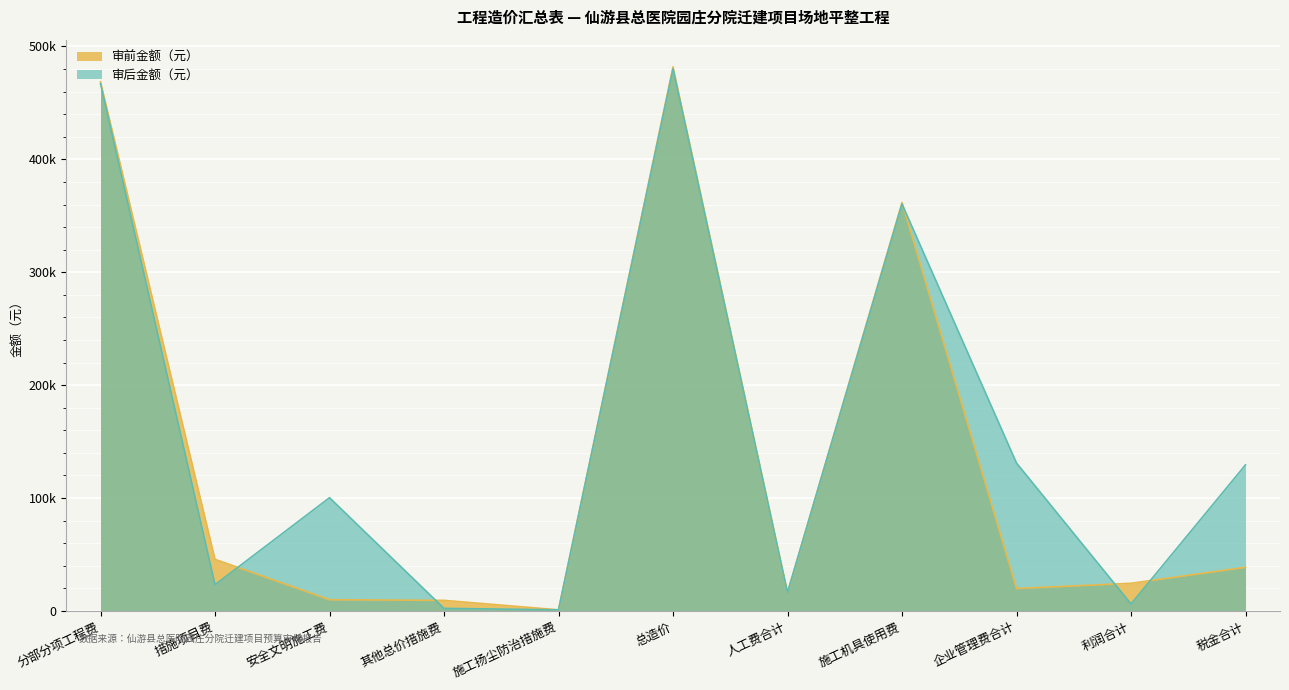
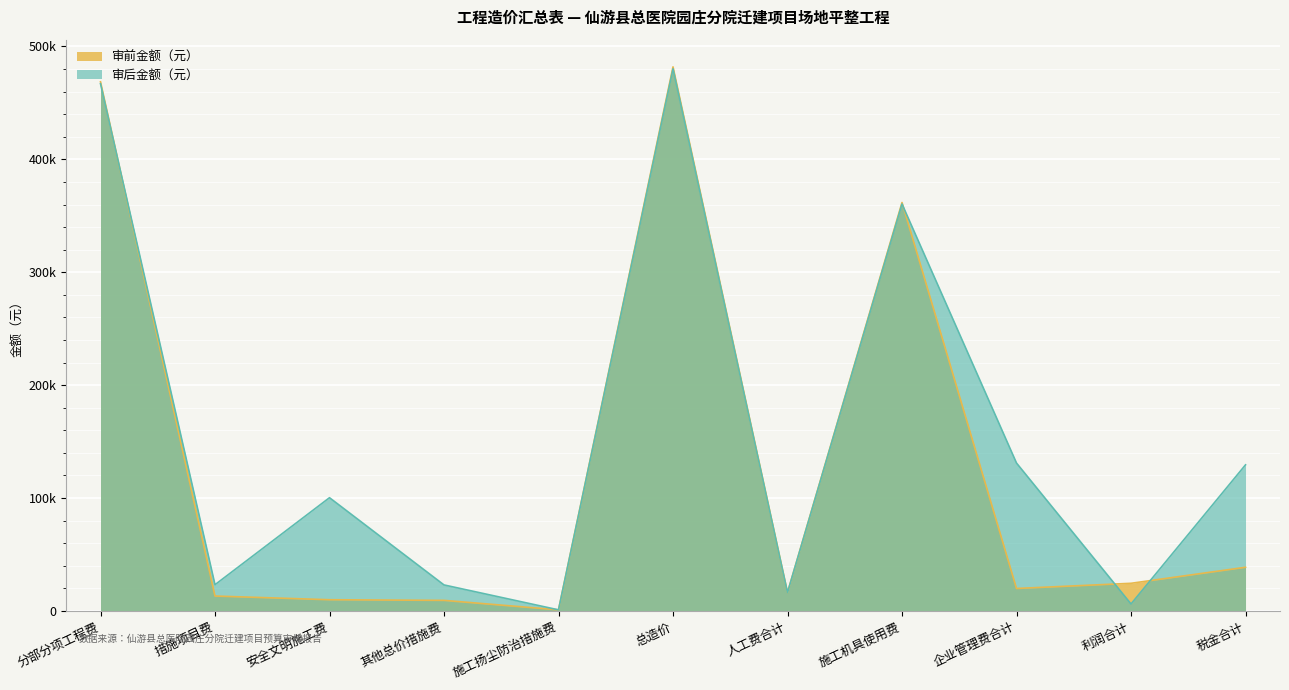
审前金额（元）, 措施项目费: 46000 -> 13000
审后金额（元）, 其他总价措施费: 2000 -> 23000
